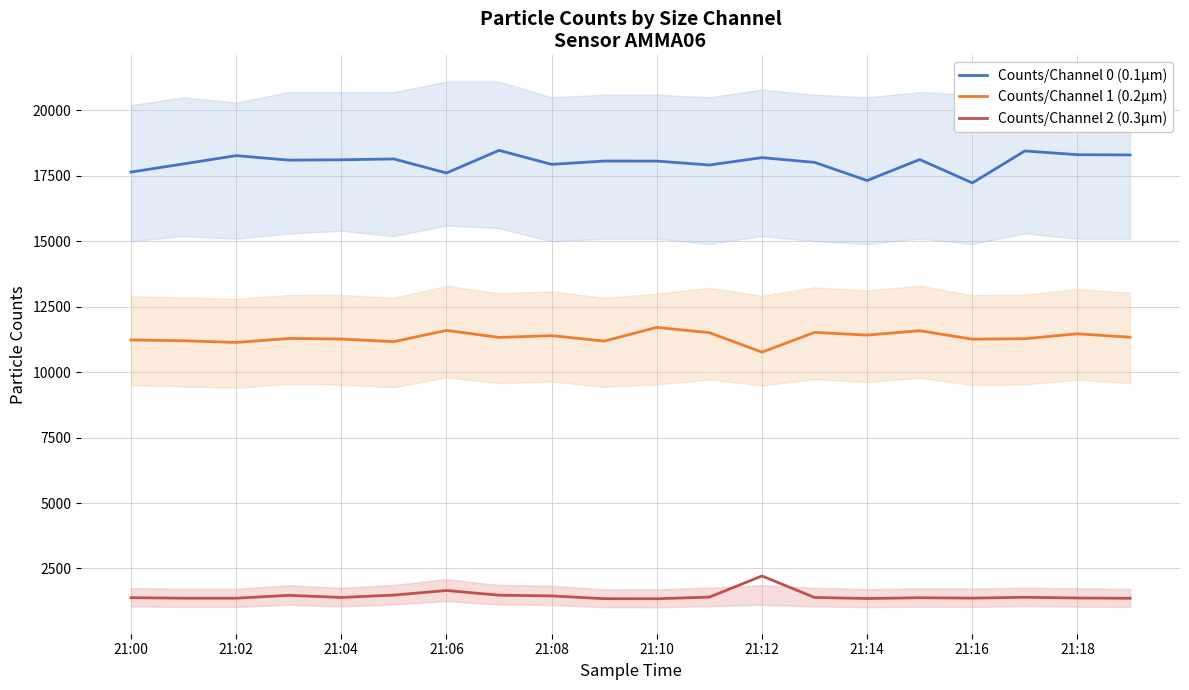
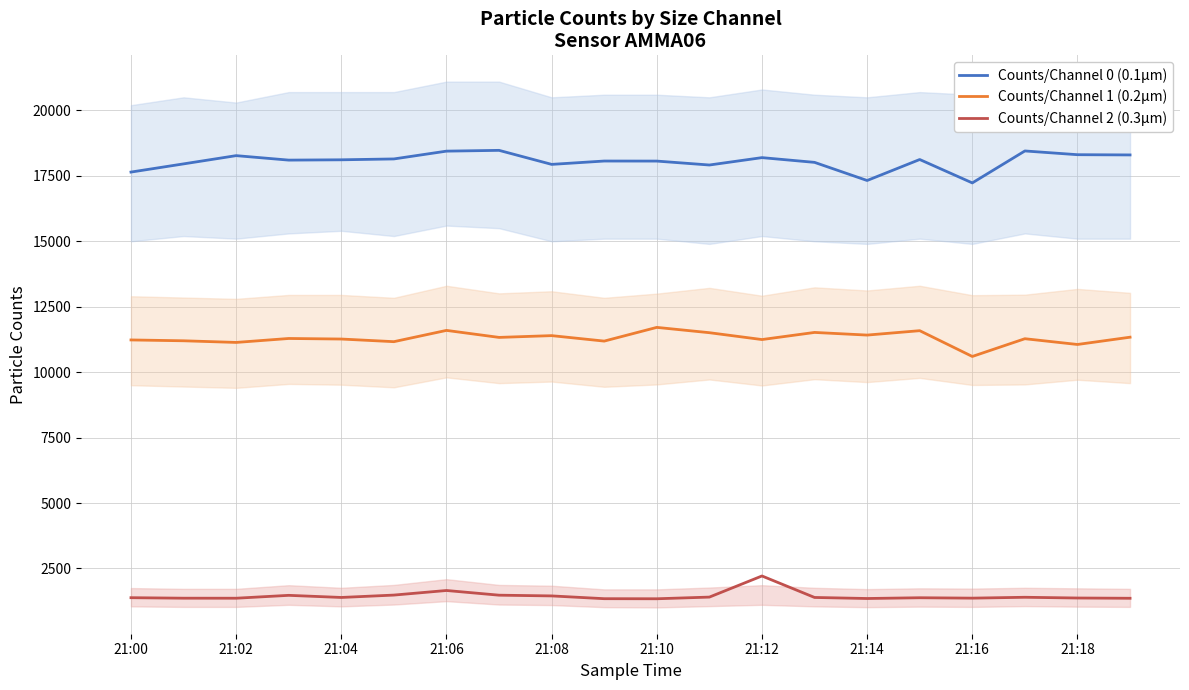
Counts/Channel 0 (0.1µm), 21:06: 17600 -> 18400
Counts/Channel 1 (0.2µm), 21:12: 10800 -> 11200
Counts/Channel 1 (0.2µm), 21:16: 11300 -> 10600
Counts/Channel 1 (0.2µm), 21:18: 11500 -> 11100
